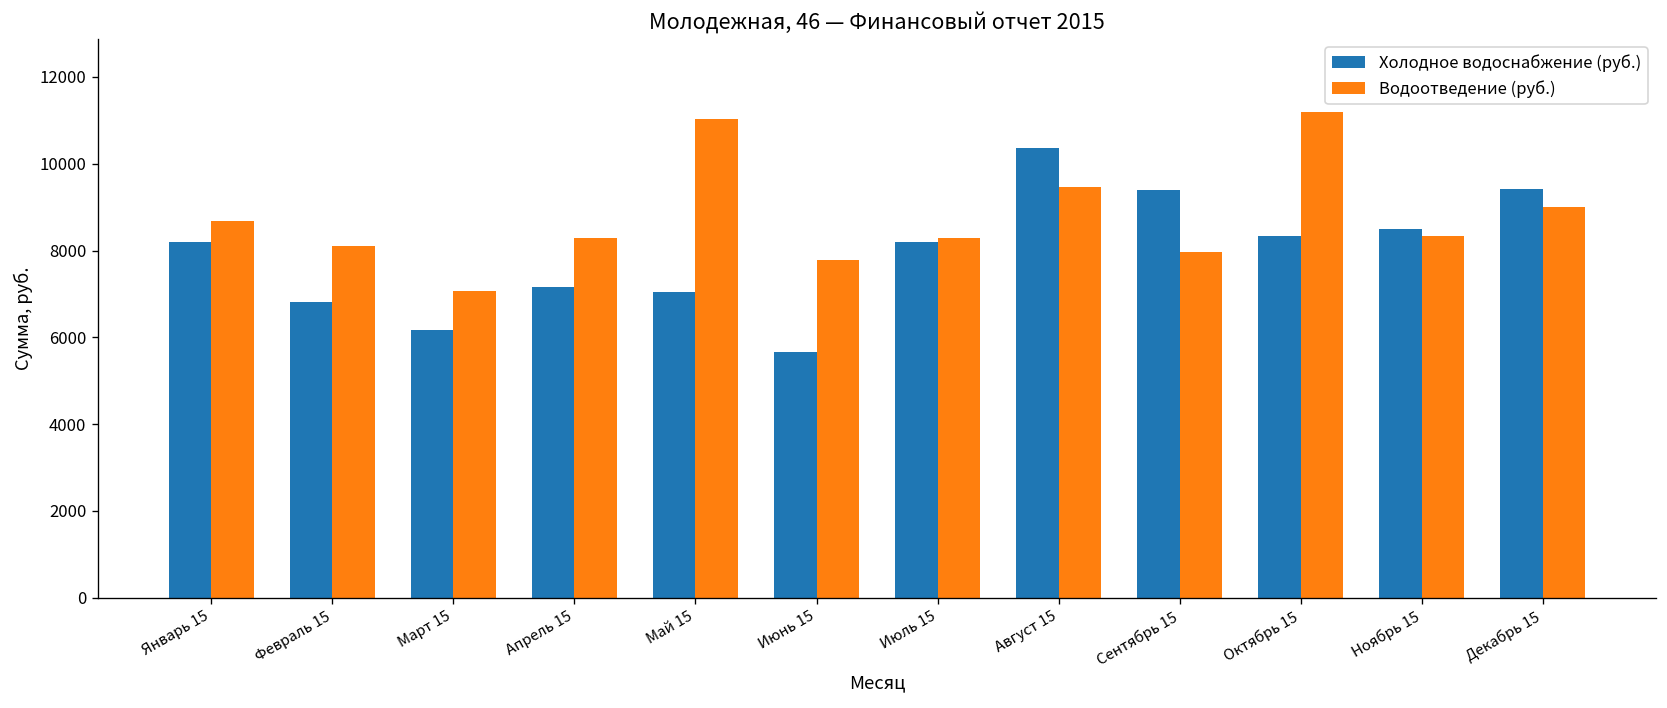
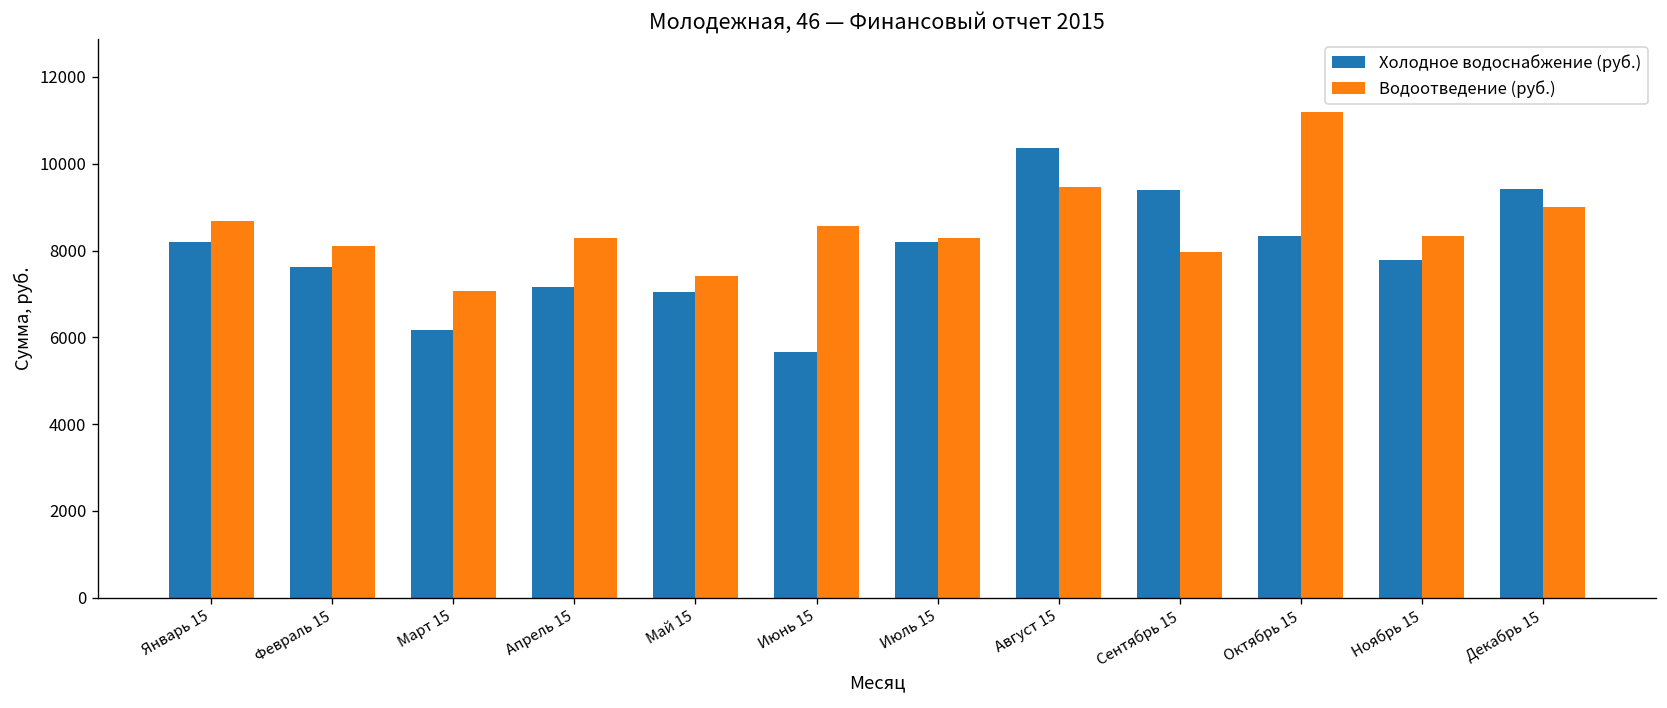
Холодное водоснабжение (руб.), Февраль 15: 6800 -> 7600
Водоотведение (руб.), Май 15: 11000 -> 7400
Водоотведение (руб.), Июнь 15: 7800 -> 8600
Холодное водоснабжение (руб.), Ноябрь 15: 8500 -> 7800
